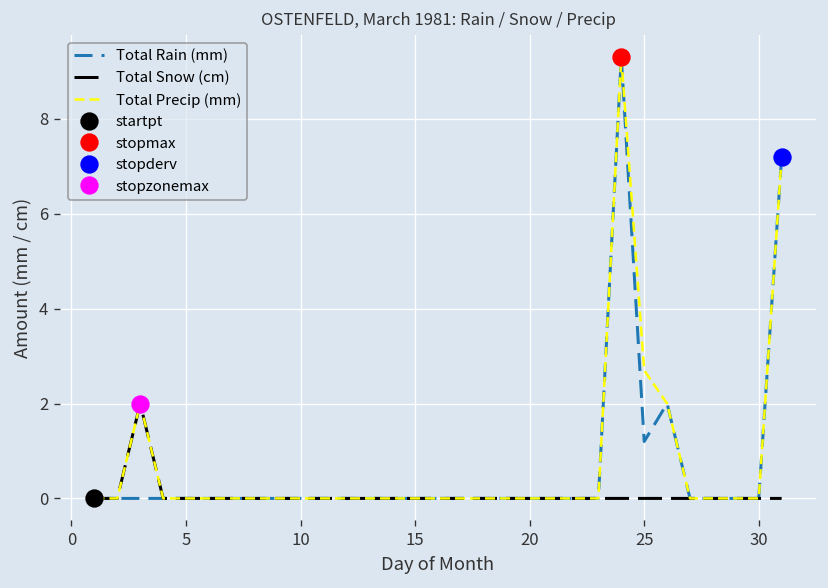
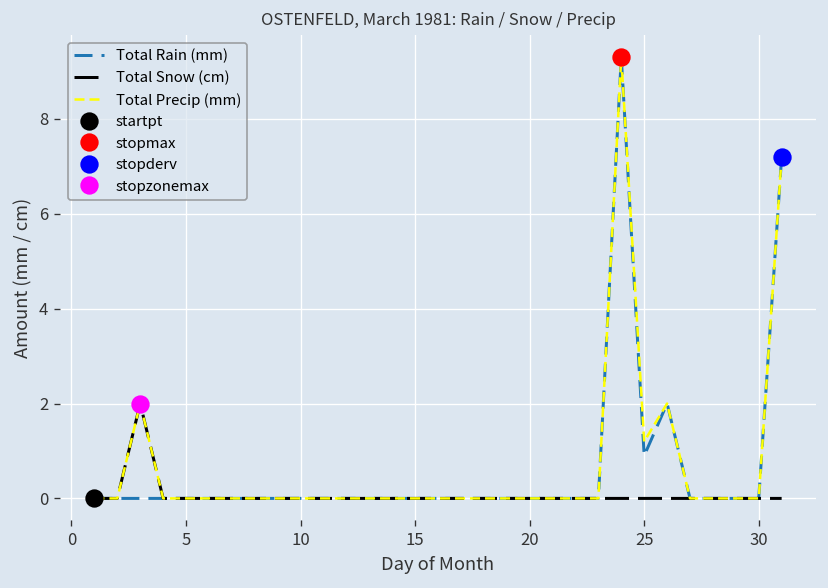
Total Rain (mm), 25: 1.2 -> 0.9
Total Precip (mm), 25: 2.7 -> 1.2
